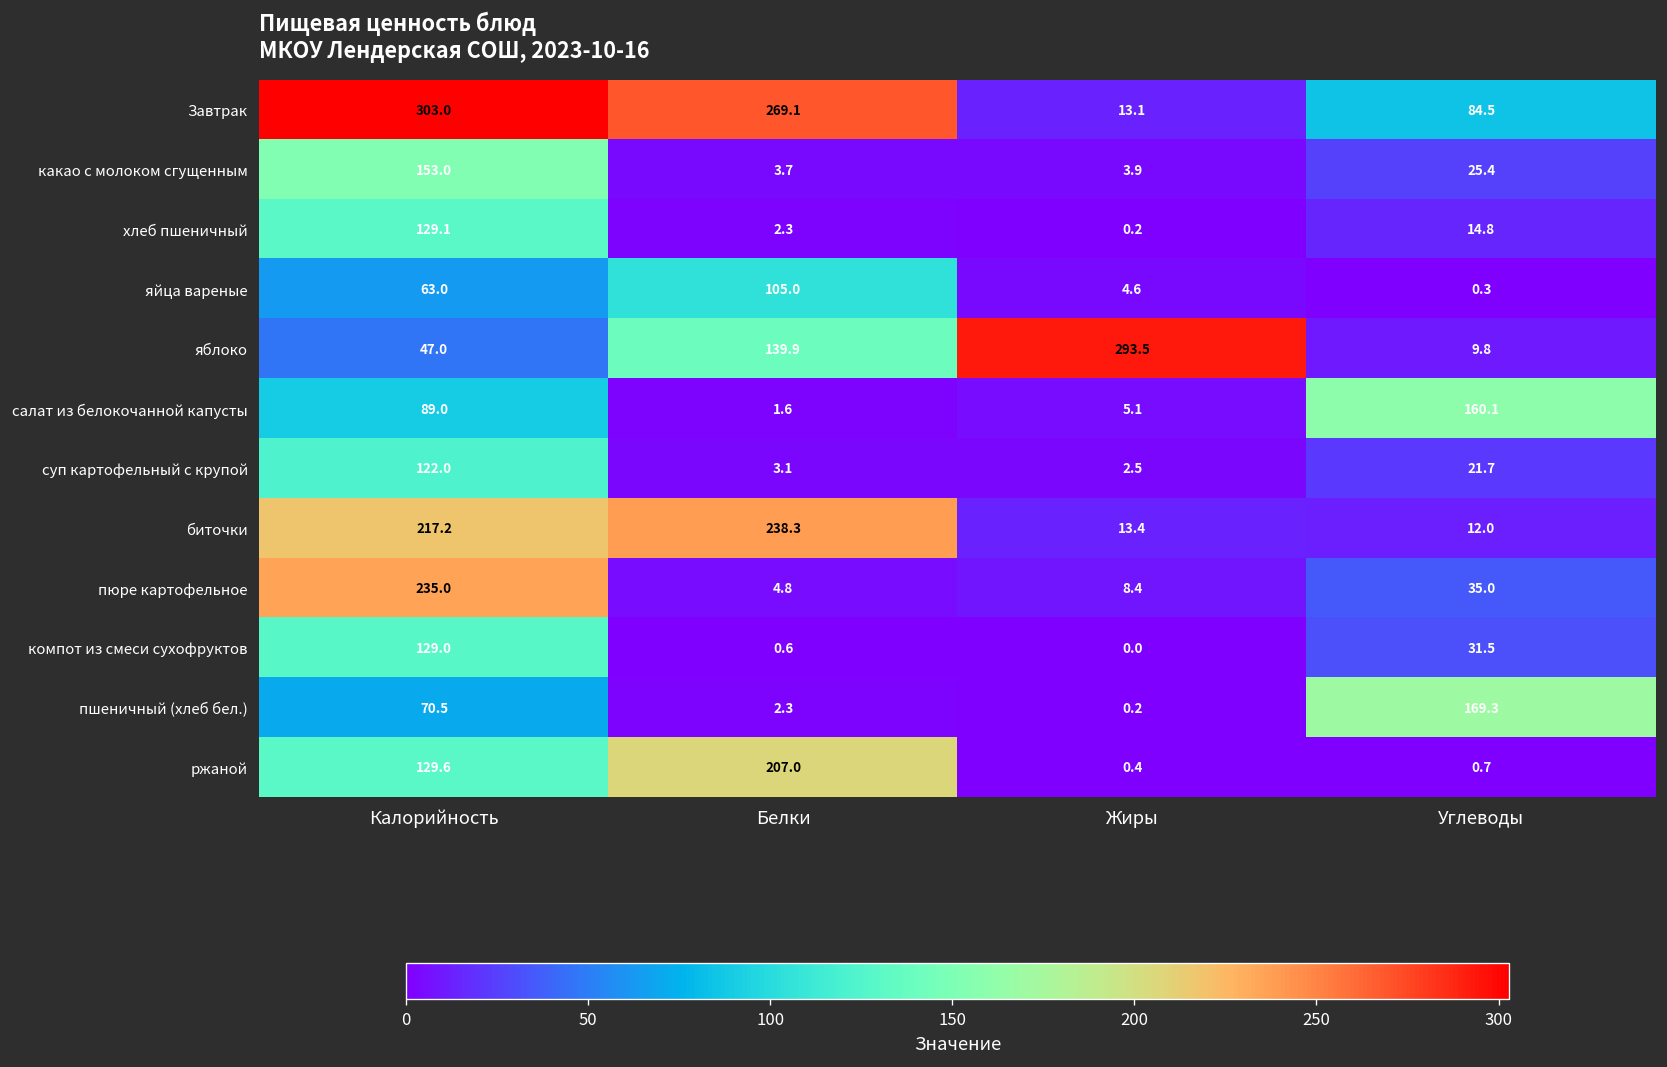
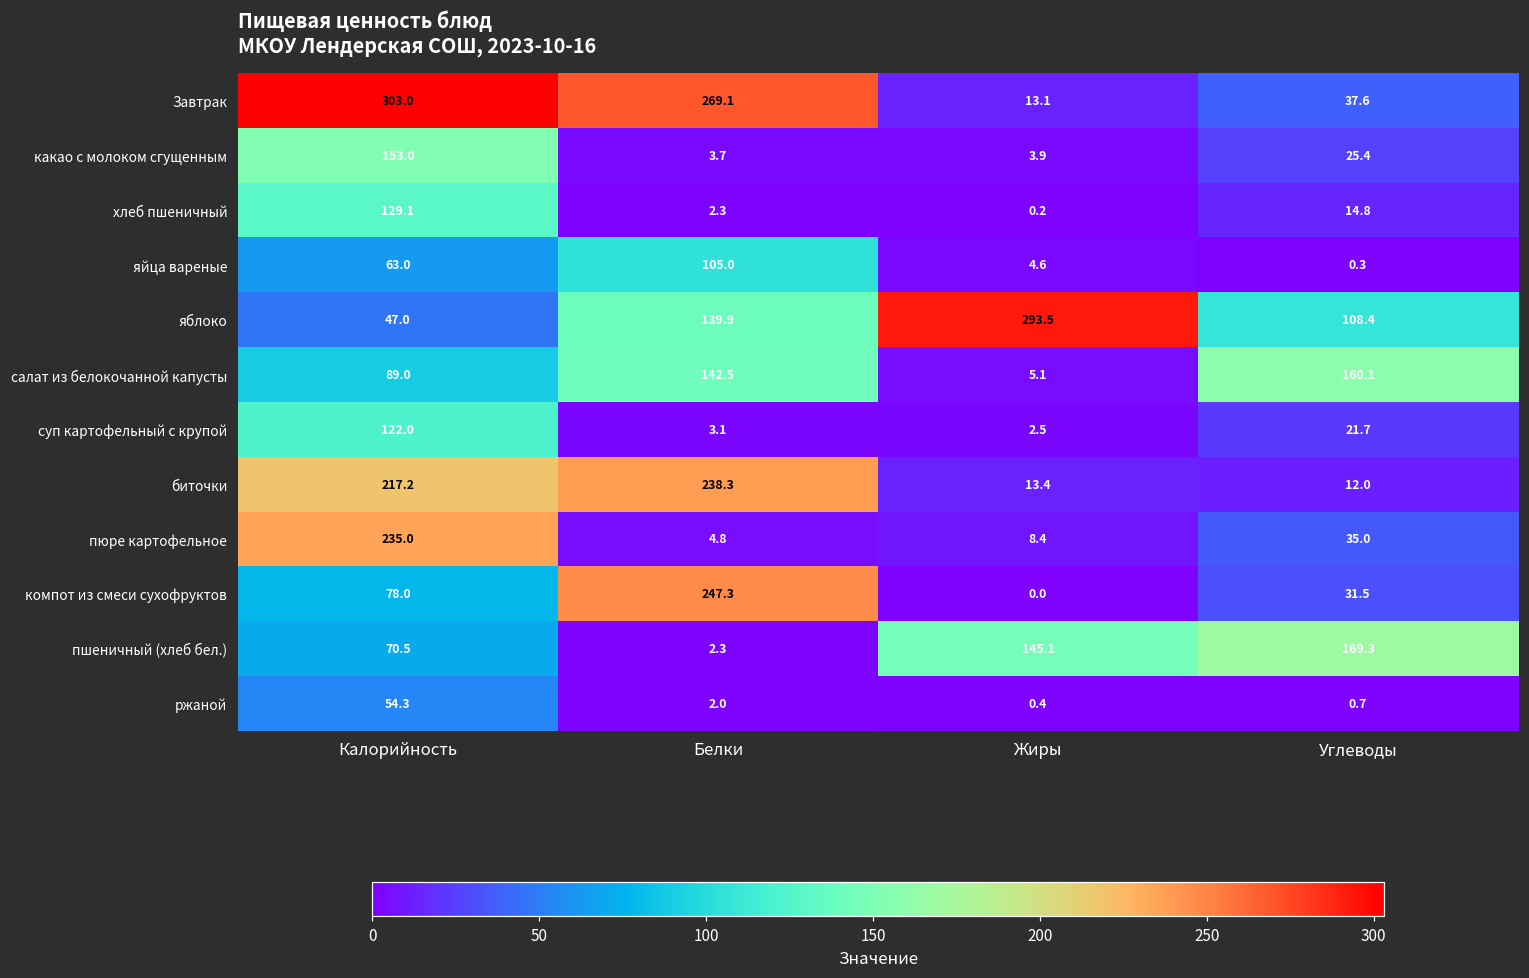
Завтрак, Углеводы: 84.5 -> 37.6
яблоко, Углеводы: 9.8 -> 108.4
салат из белокочанной капусты, Белки: 1.6 -> 142.5
компот из смеси сухофруктов, Калорийность: 129.0 -> 78.0
компот из смеси сухофруктов, Белки: 0.6 -> 247.3
пшеничный (хлеб бел.), Жиры: 0.2 -> 145.1
ржаной, Калорийность: 129.6 -> 54.3
ржаной, Белки: 207.0 -> 2.0
